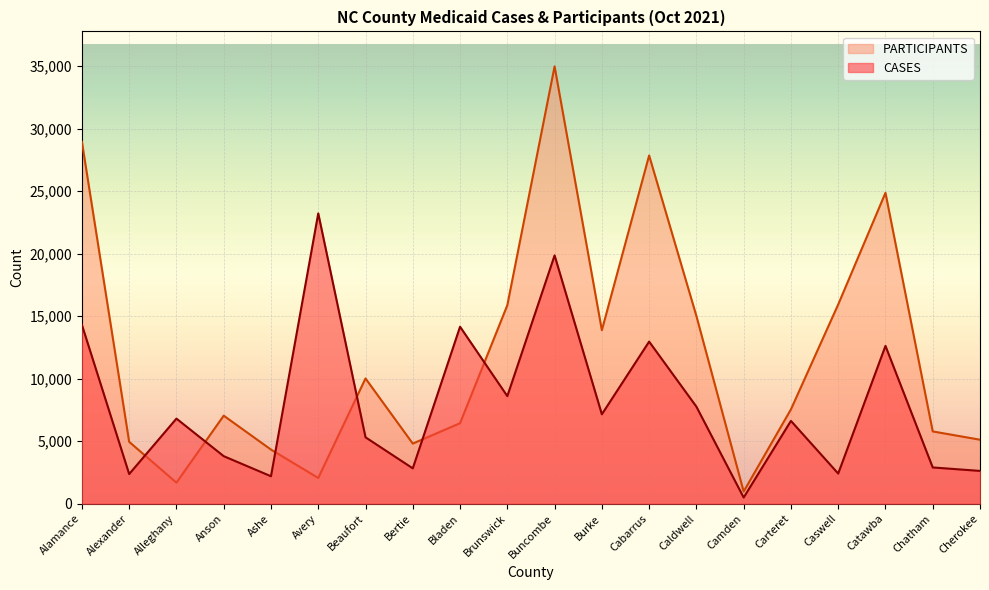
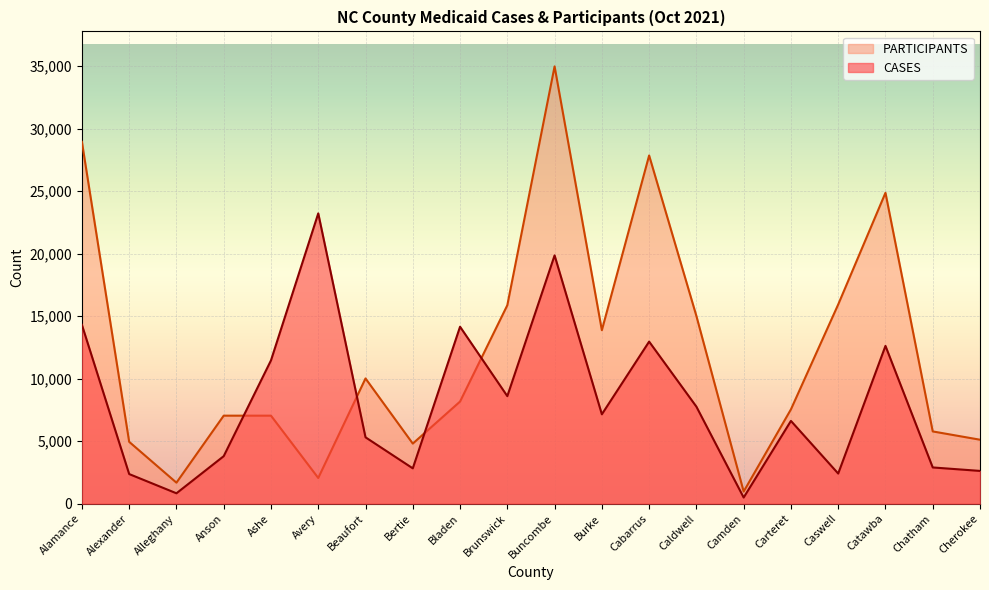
CASES, Alleghany: 6,800 -> 800
PARTICIPANTS, Ashe: 4,300 -> 7,000
CASES, Ashe: 2,200 -> 11,500
PARTICIPANTS, Bladen: 6,400 -> 8,200
